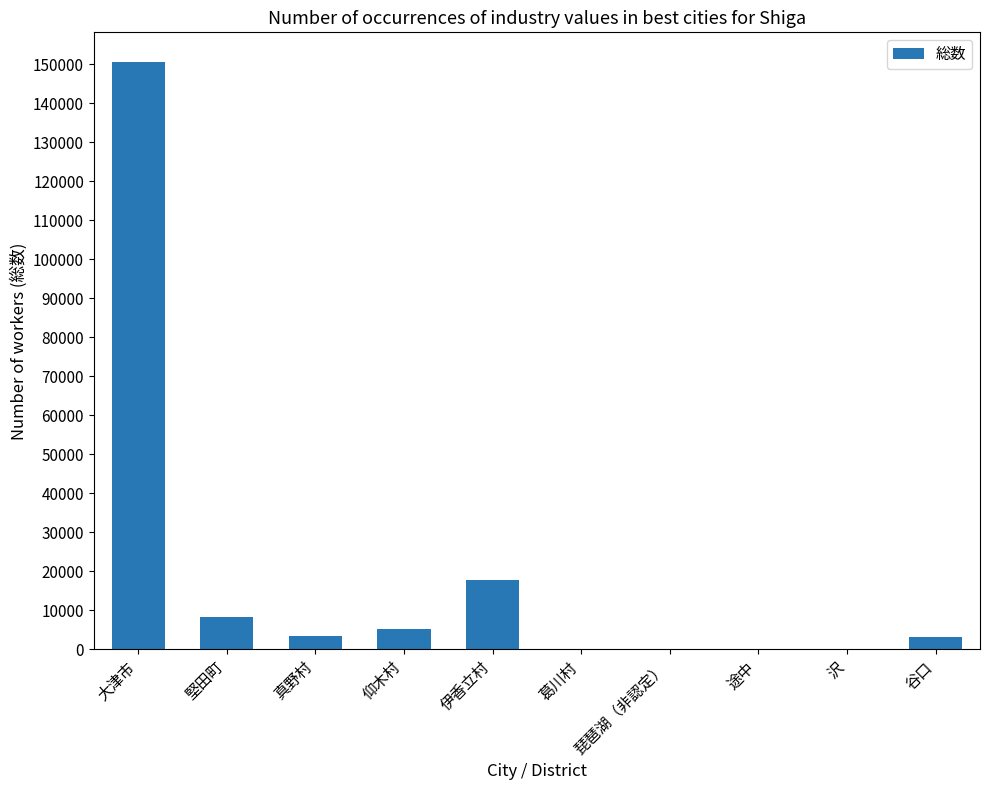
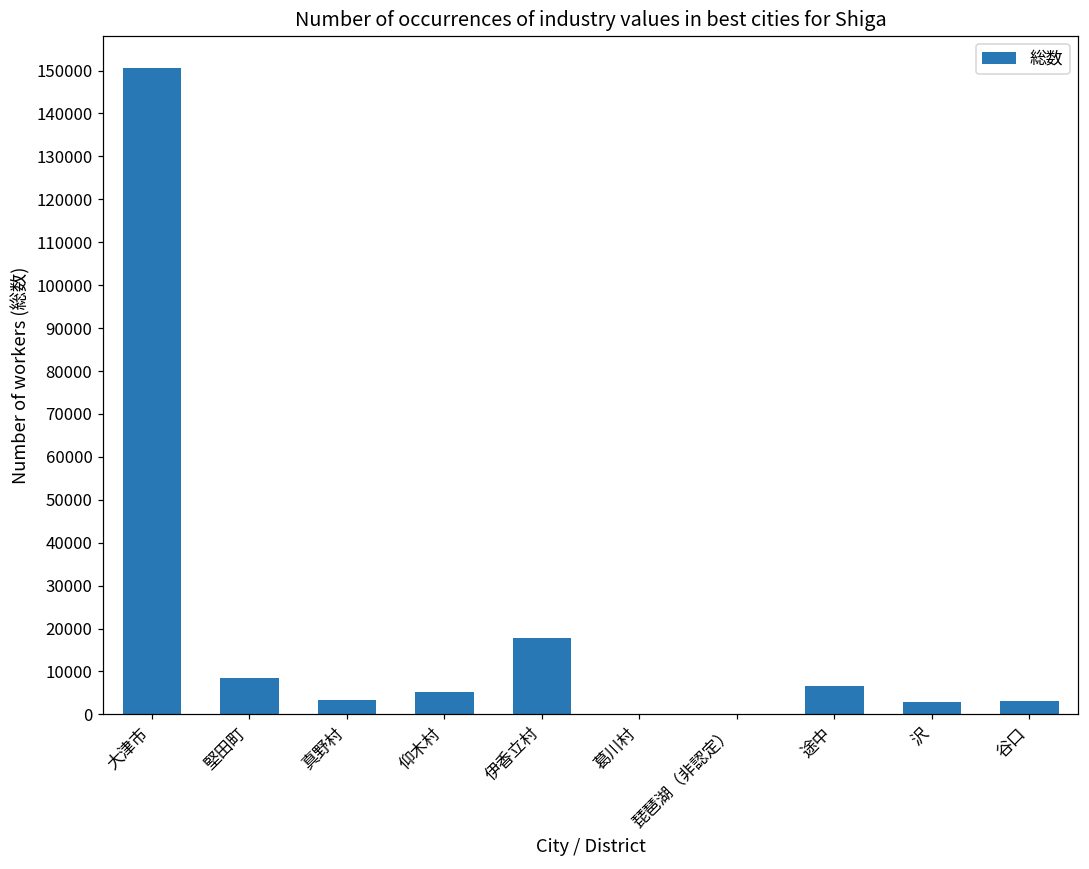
途中: 0 -> 7000
沢: 0 -> 3000
